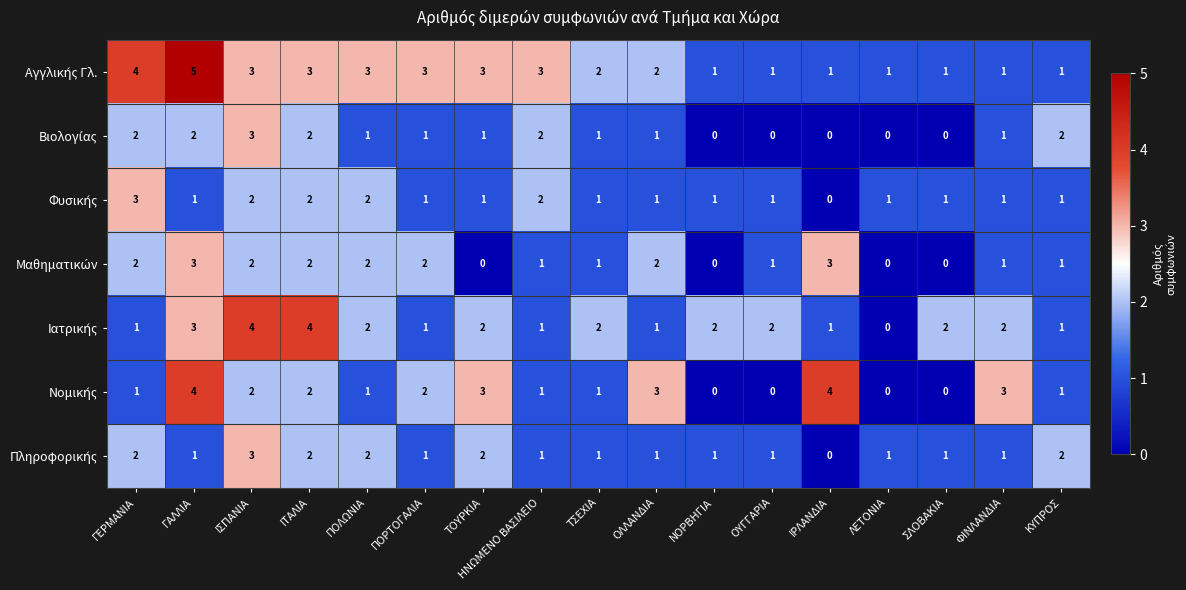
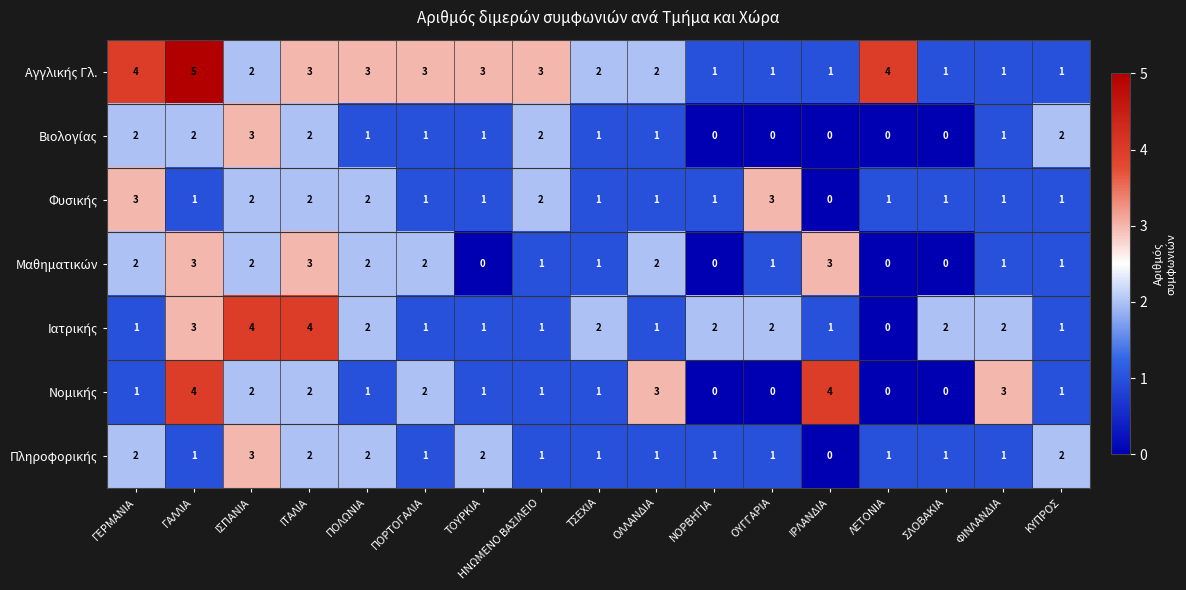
Αγγλικής Γλ., ΙΣΠΑΝΙΑ: 3 -> 2
Αγγλικής Γλ., ΛΕΤΟΝΙΑ: 1 -> 4
Φυσικής, ΟΥΓΓΑΡΙΑ: 1 -> 3
Μαθηματικών, ΙΤΑΛΙΑ: 2 -> 3
Ιατρικής, ΤΟΥΡΚΙΑ: 2 -> 1
Νομικής, ΤΟΥΡΚΙΑ: 3 -> 1
